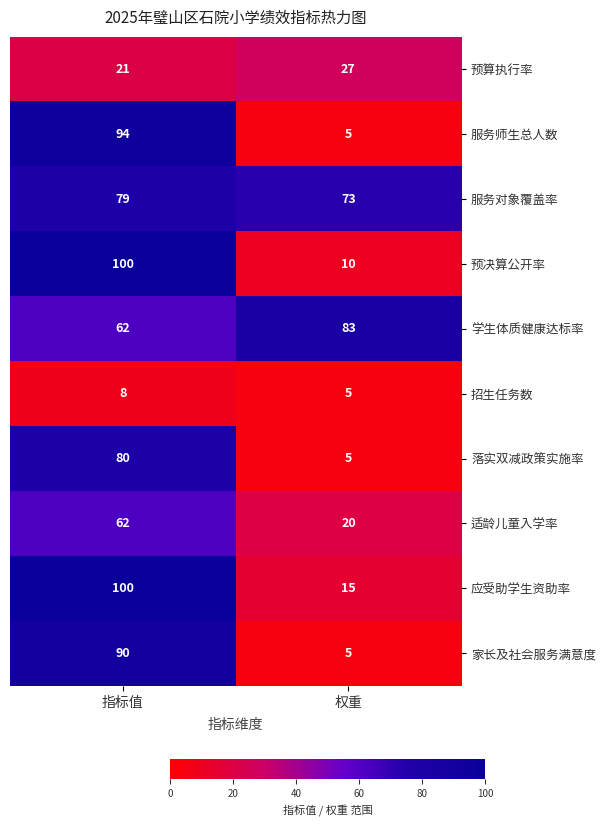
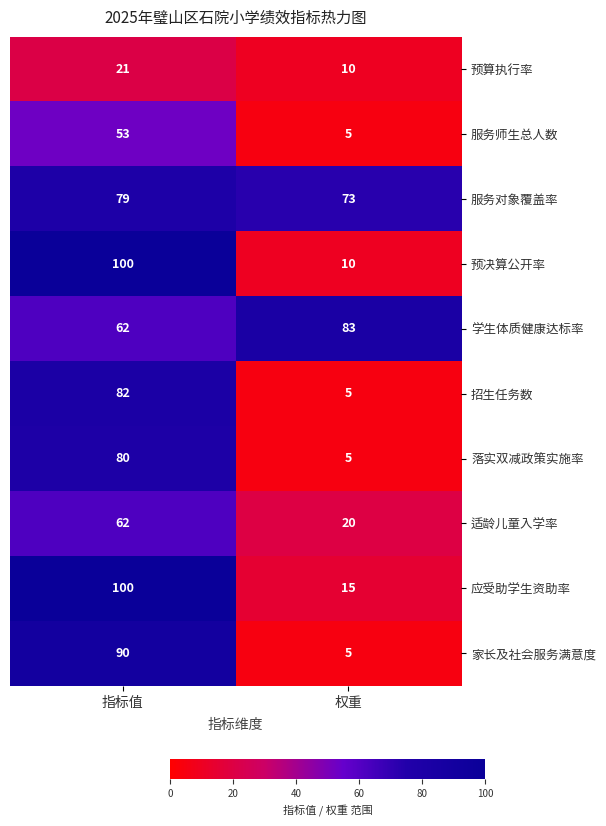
预算执行率, 权重: 27 -> 10
服务师生总人数, 指标值: 94 -> 53
招生任务数, 指标值: 8 -> 82
